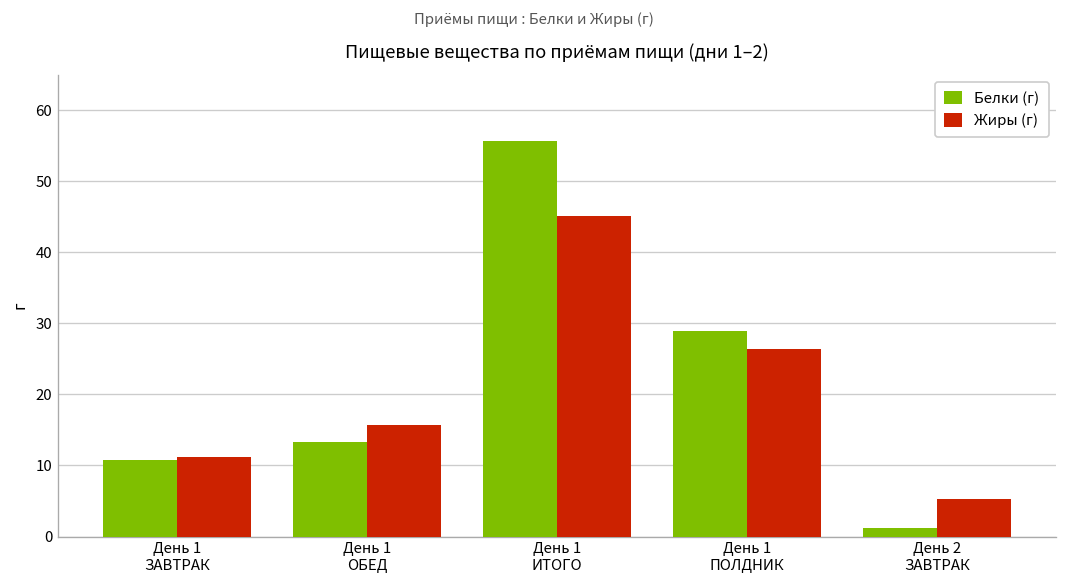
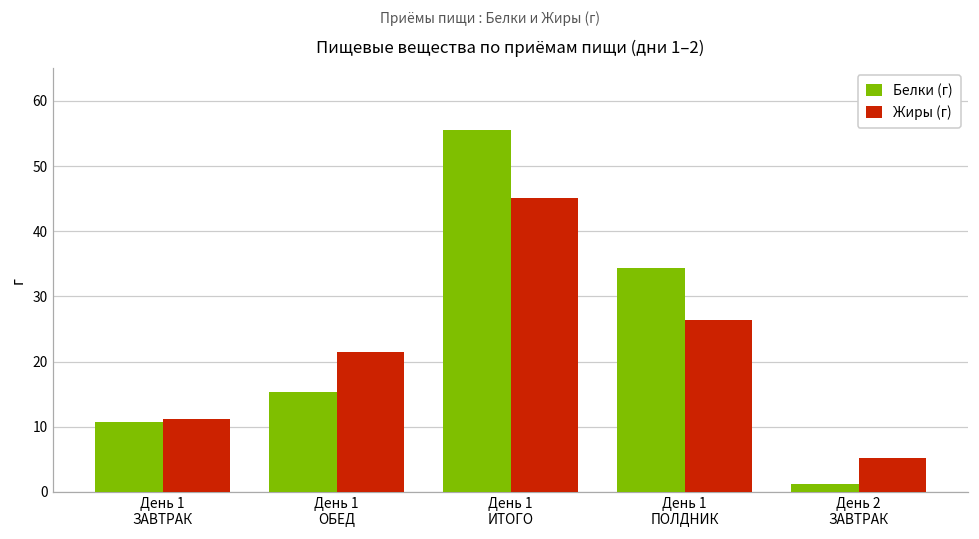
Белки (г), День 1 ОБЕД: 13 -> 15
Жиры (г), День 1 ОБЕД: 16 -> 21
Белки (г), День 1 ПОЛДНИК: 29 -> 34
